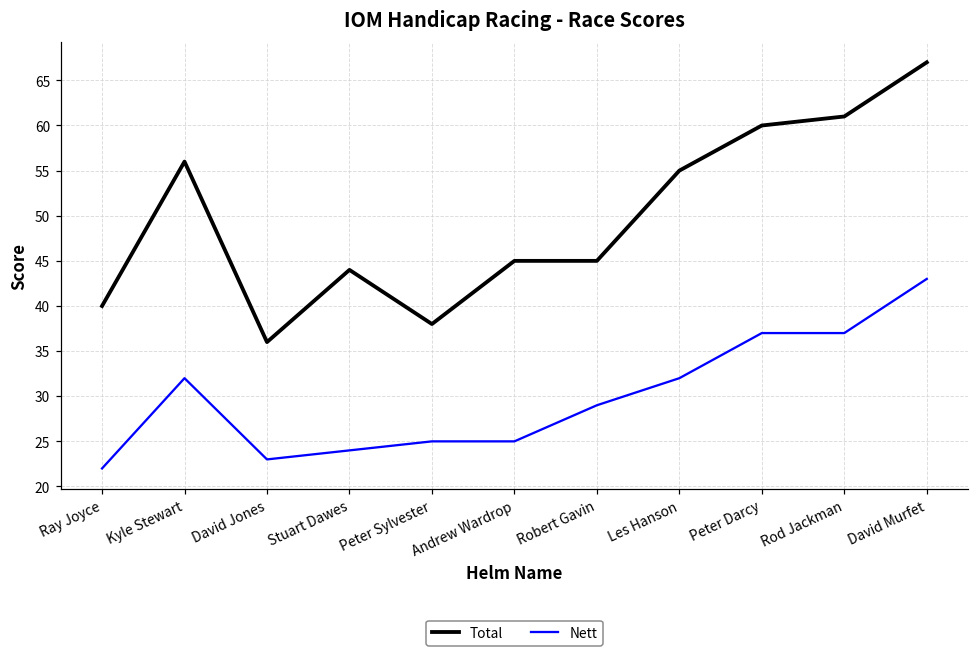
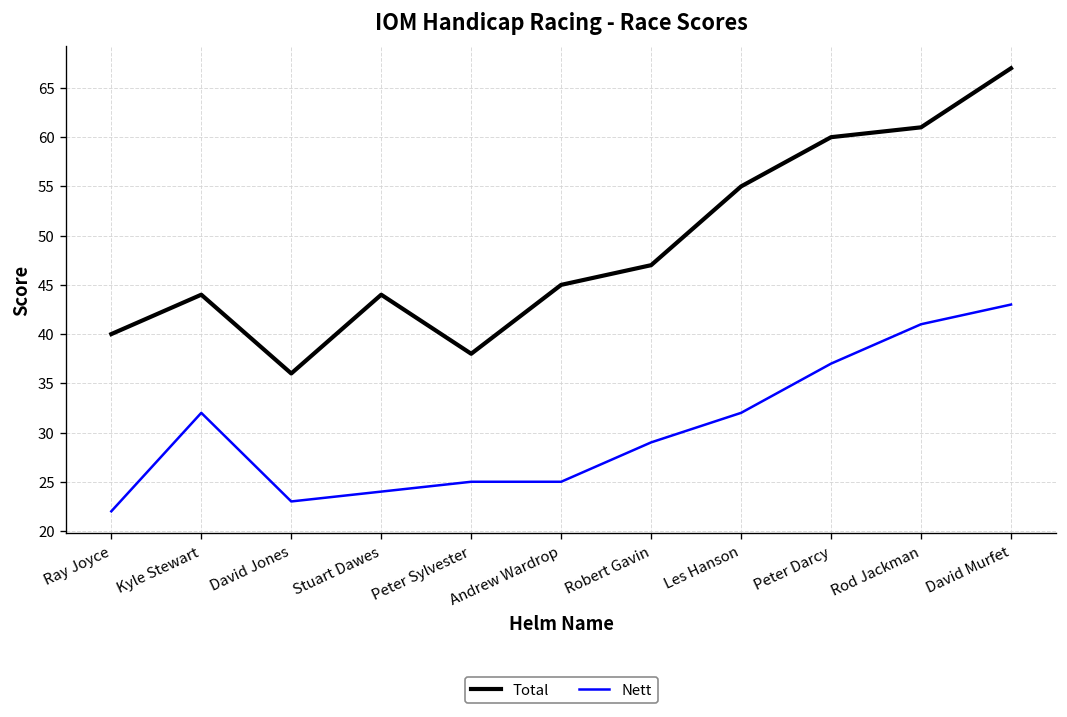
Total, Kyle Stewart: 56 -> 44
Total, Robert Gavin: 45 -> 47
Nett, Rod Jackman: 37 -> 41
